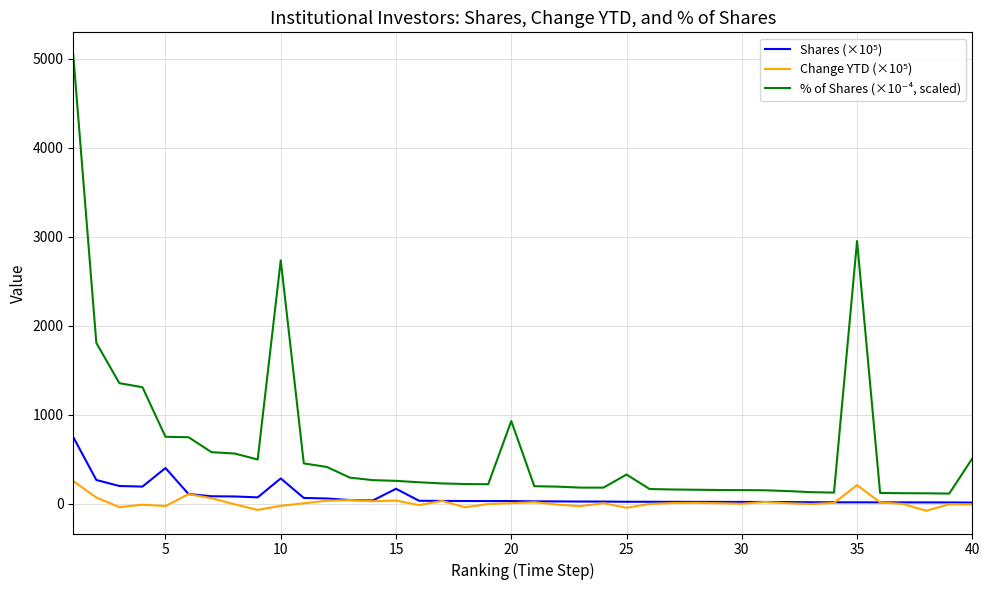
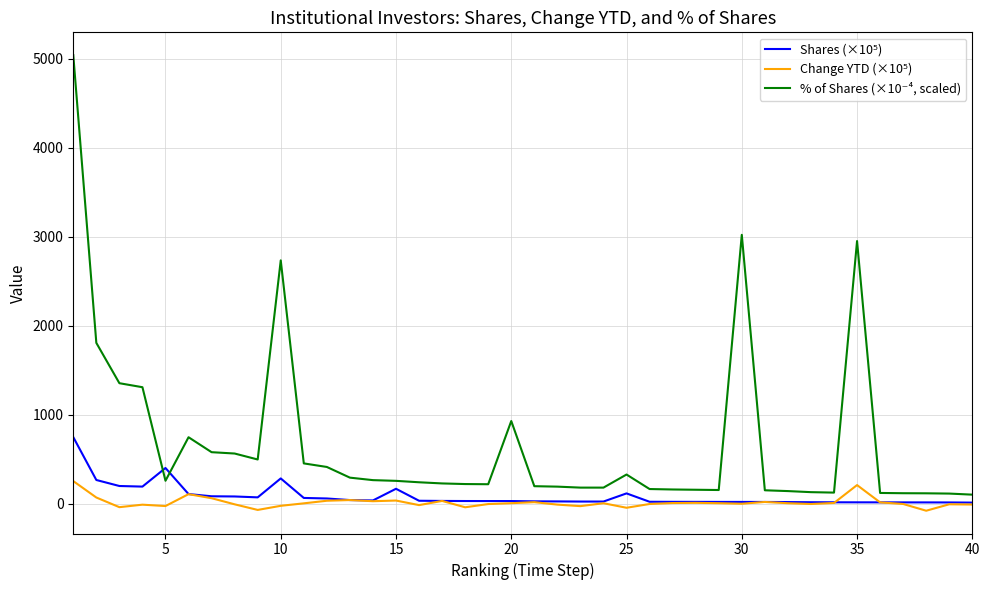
% of Shares (×10⁻⁴, scaled), 5: 800 -> 300
Shares (×10⁵), 25: 0 -> 100
% of Shares (×10⁻⁴, scaled), 30: 200 -> 3000
% of Shares (×10⁻⁴, scaled), 40: 500 -> 100
